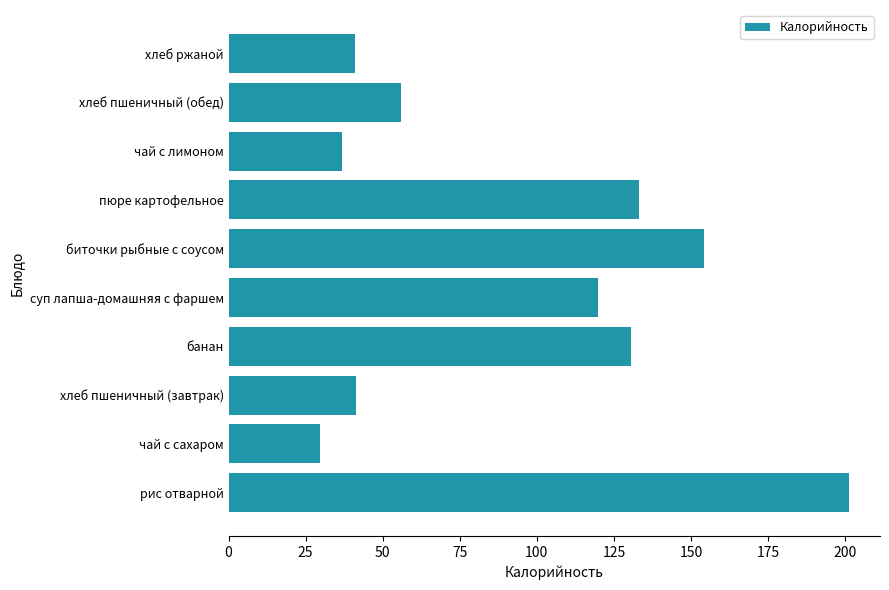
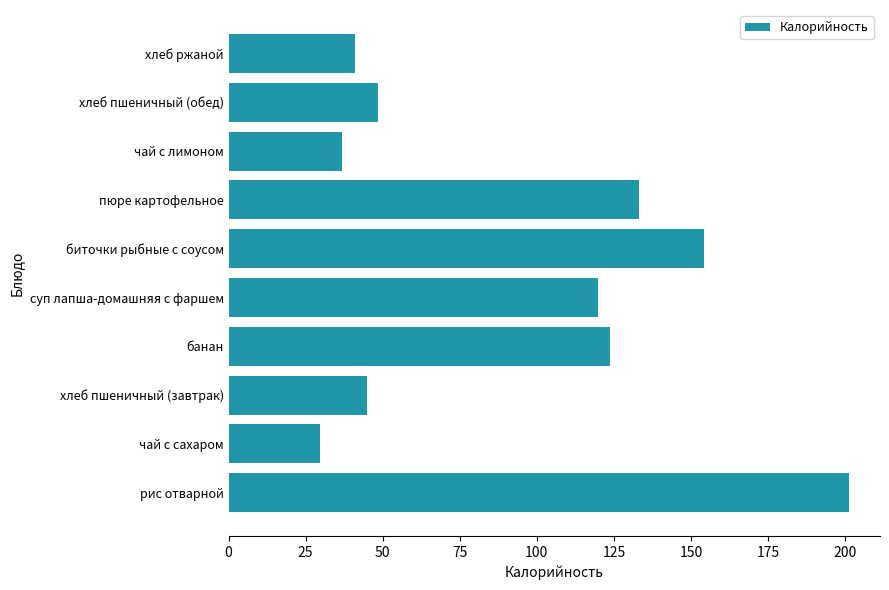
хлеб пшеничный (обед): 56 -> 49
банан: 130 -> 124
хлеб пшеничный (завтрак): 41 -> 45
